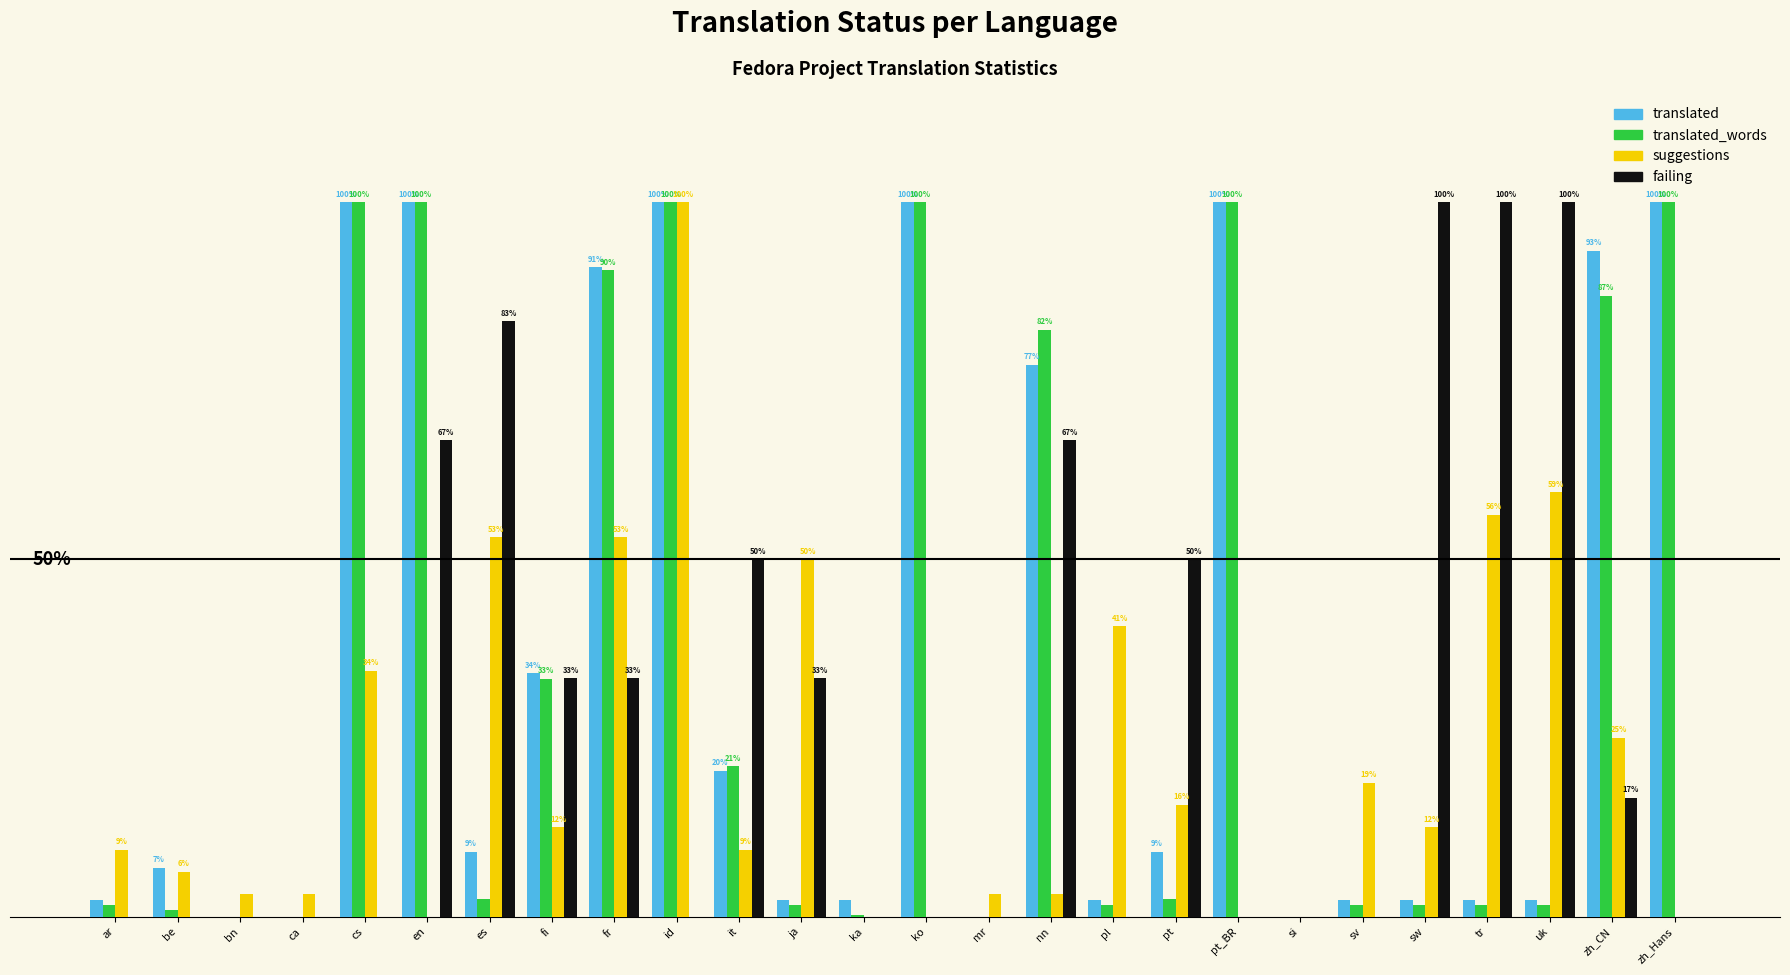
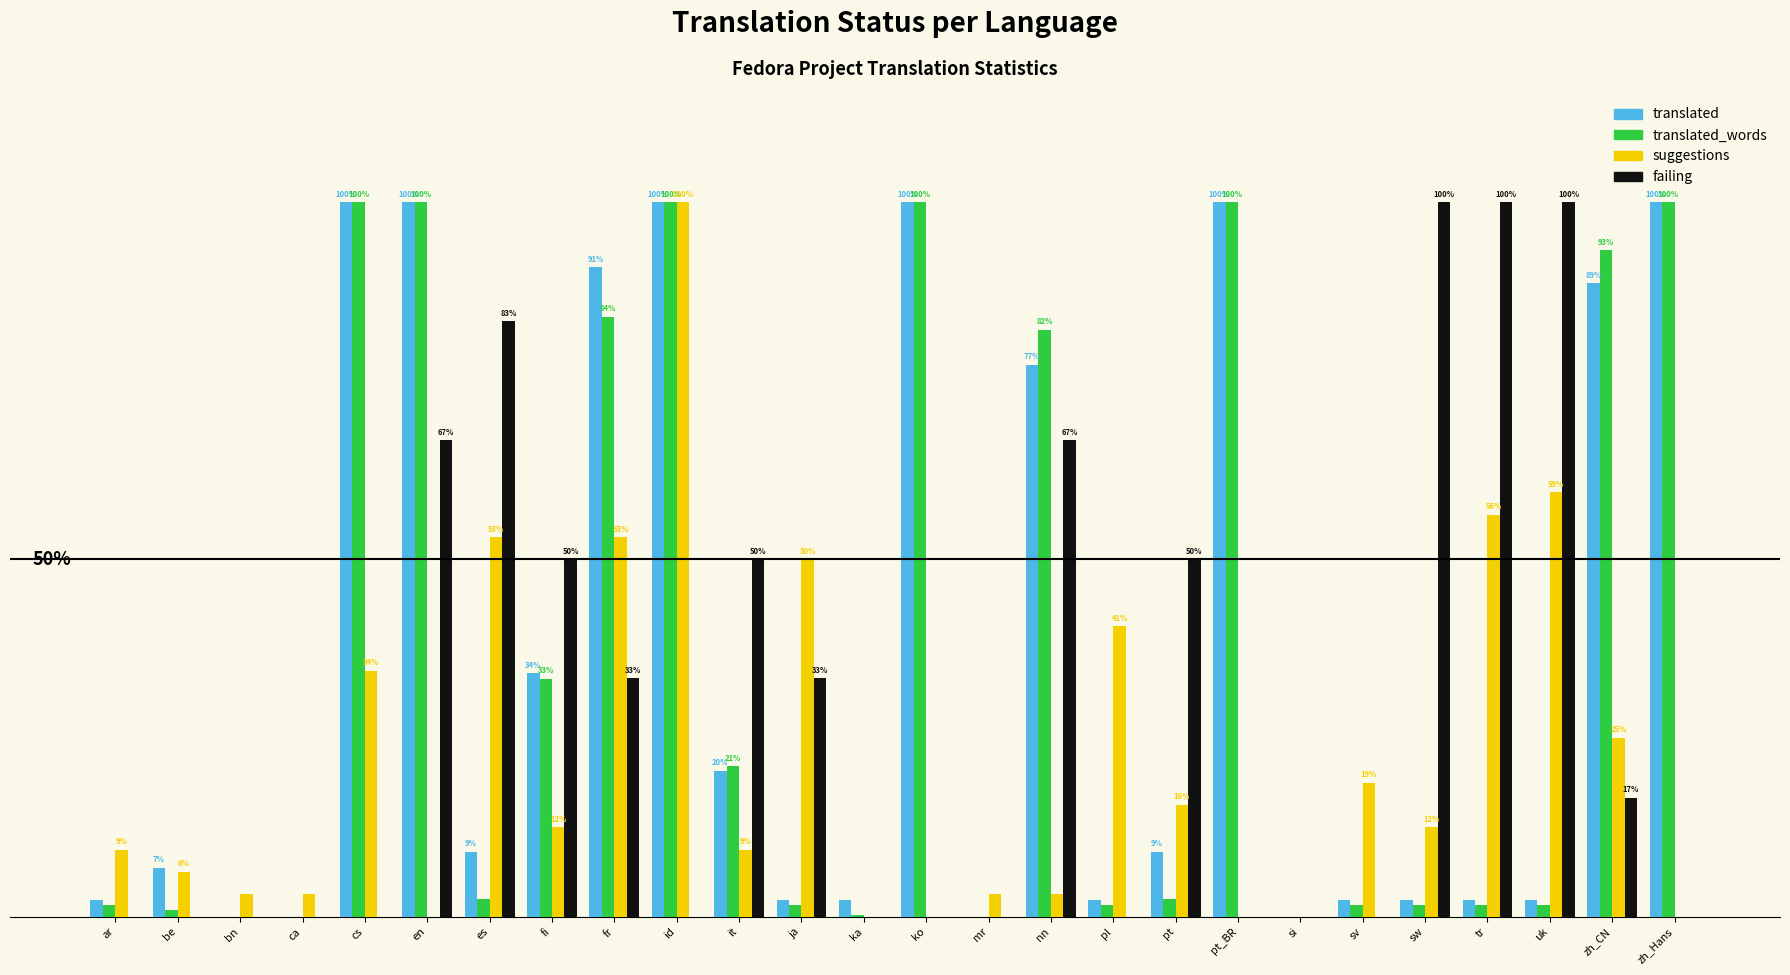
failing, fi: 33% -> 50%
translated_words, fr: 90% -> 84%
translated, zh_CN: 93% -> 89%
translated_words, zh_CN: 87% -> 93%
